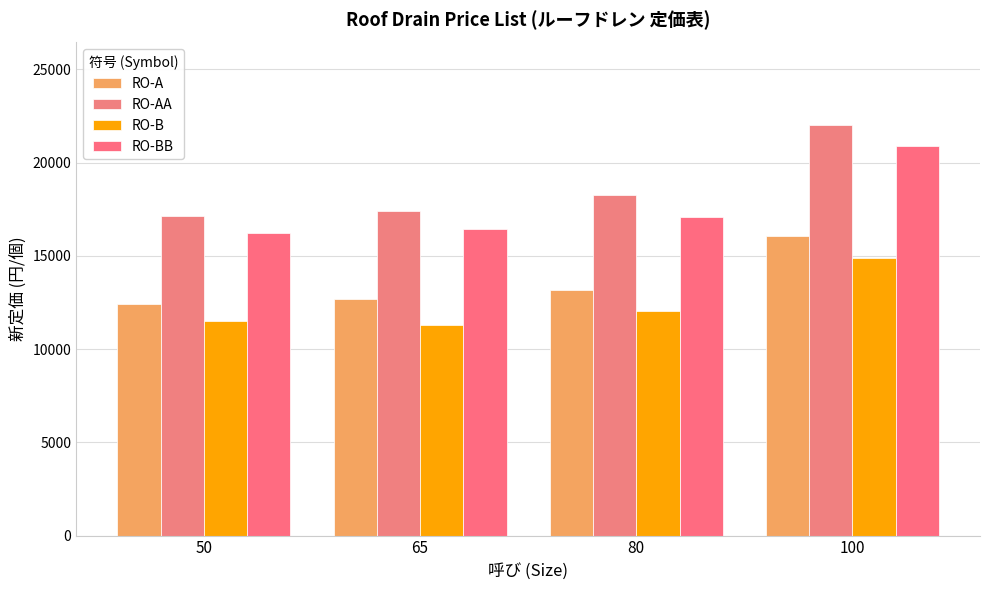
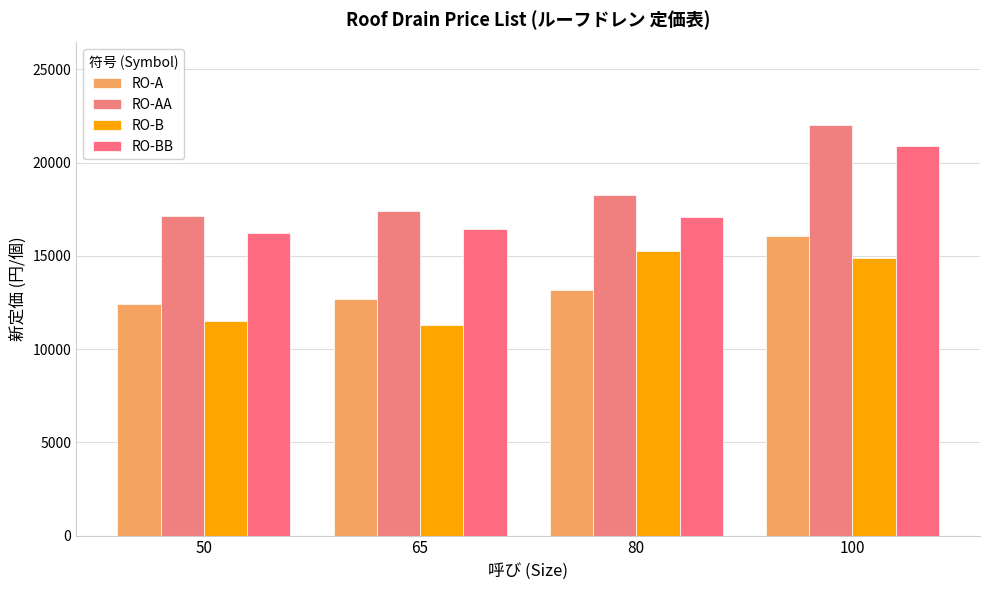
RO-B, 80: 12000 -> 15200
